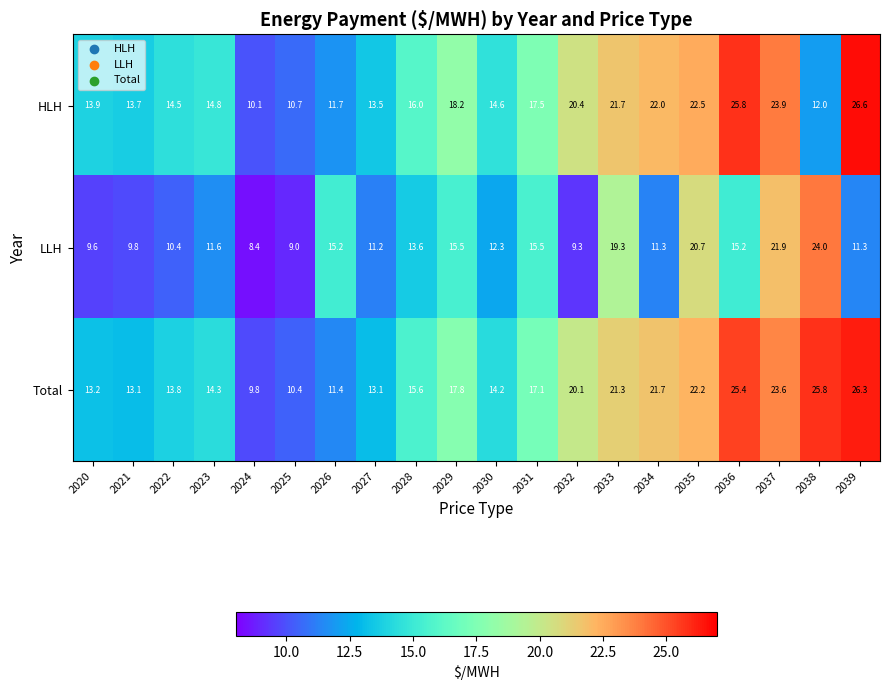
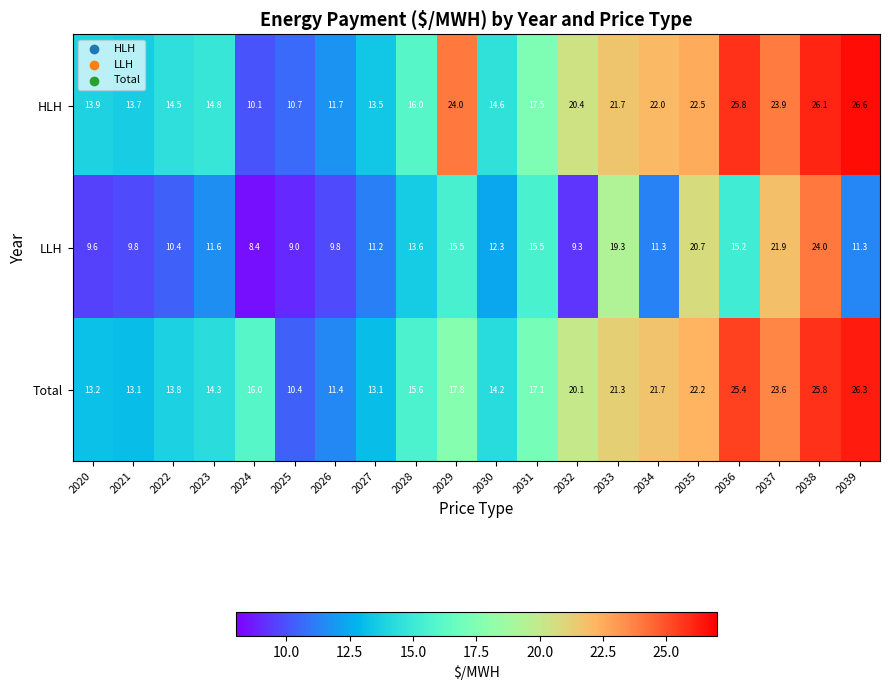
HLH, 2029: 18.2 -> 24.0
HLH, 2038: 12.0 -> 26.1
LLH, 2026: 15.2 -> 9.8
Total, 2024: 9.8 -> 16.0
